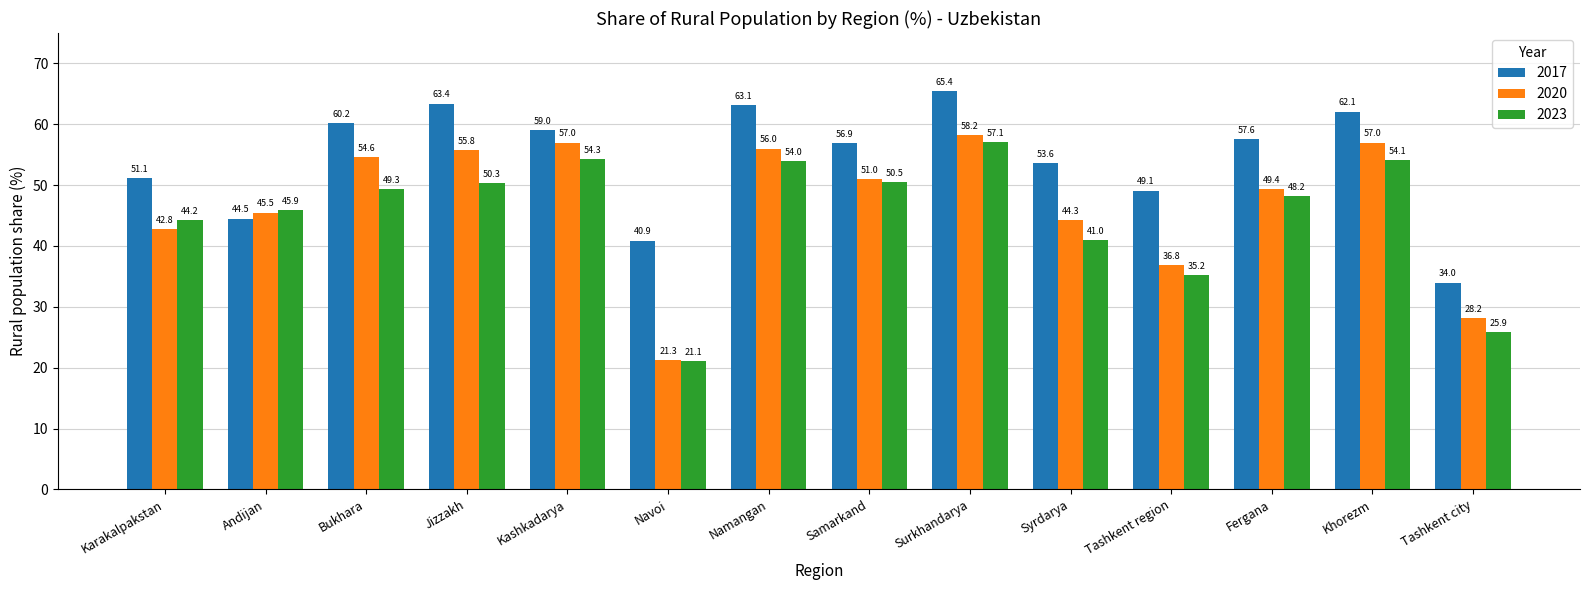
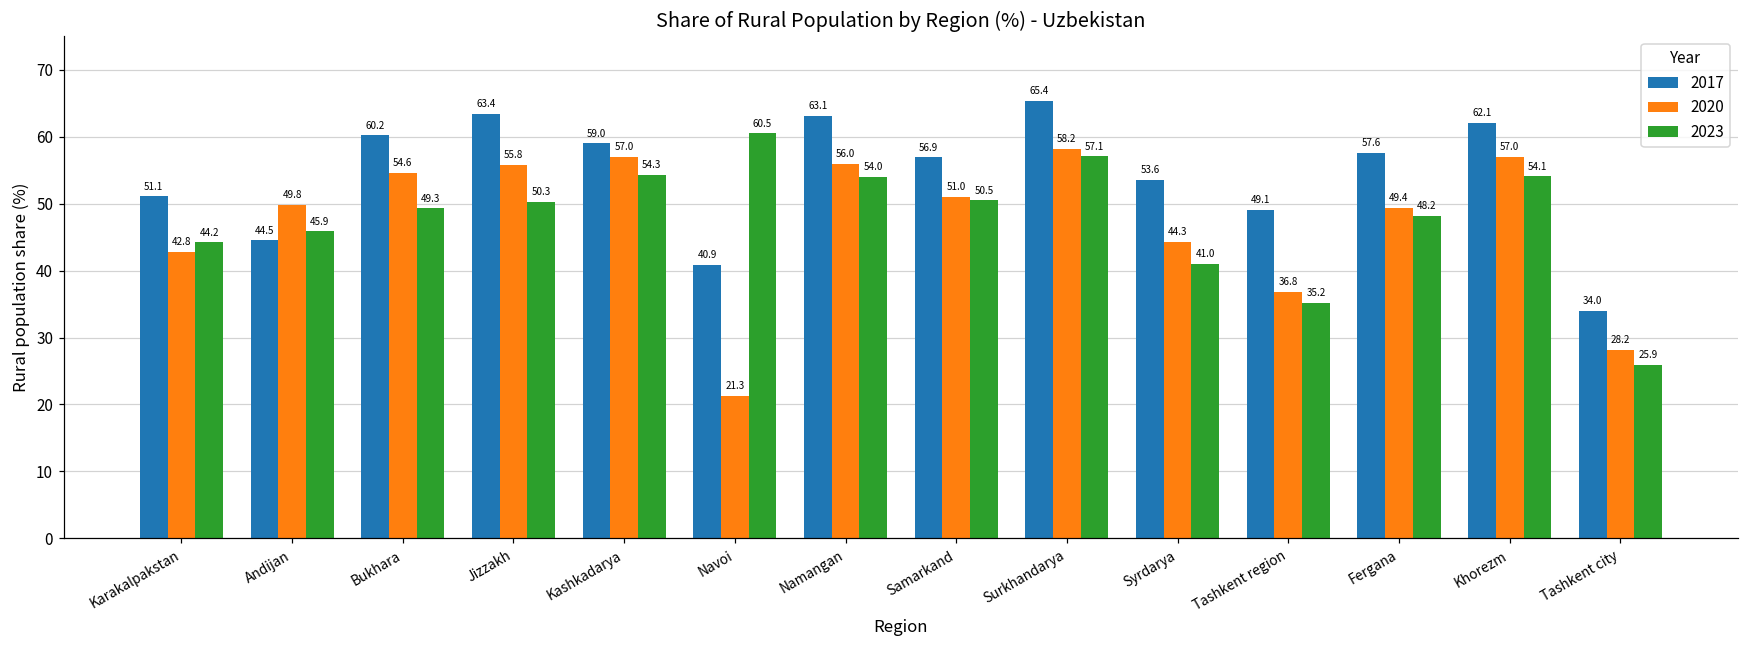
2020, Andijan: 45.5 -> 49.8
2023, Navoi: 21.1 -> 60.5
